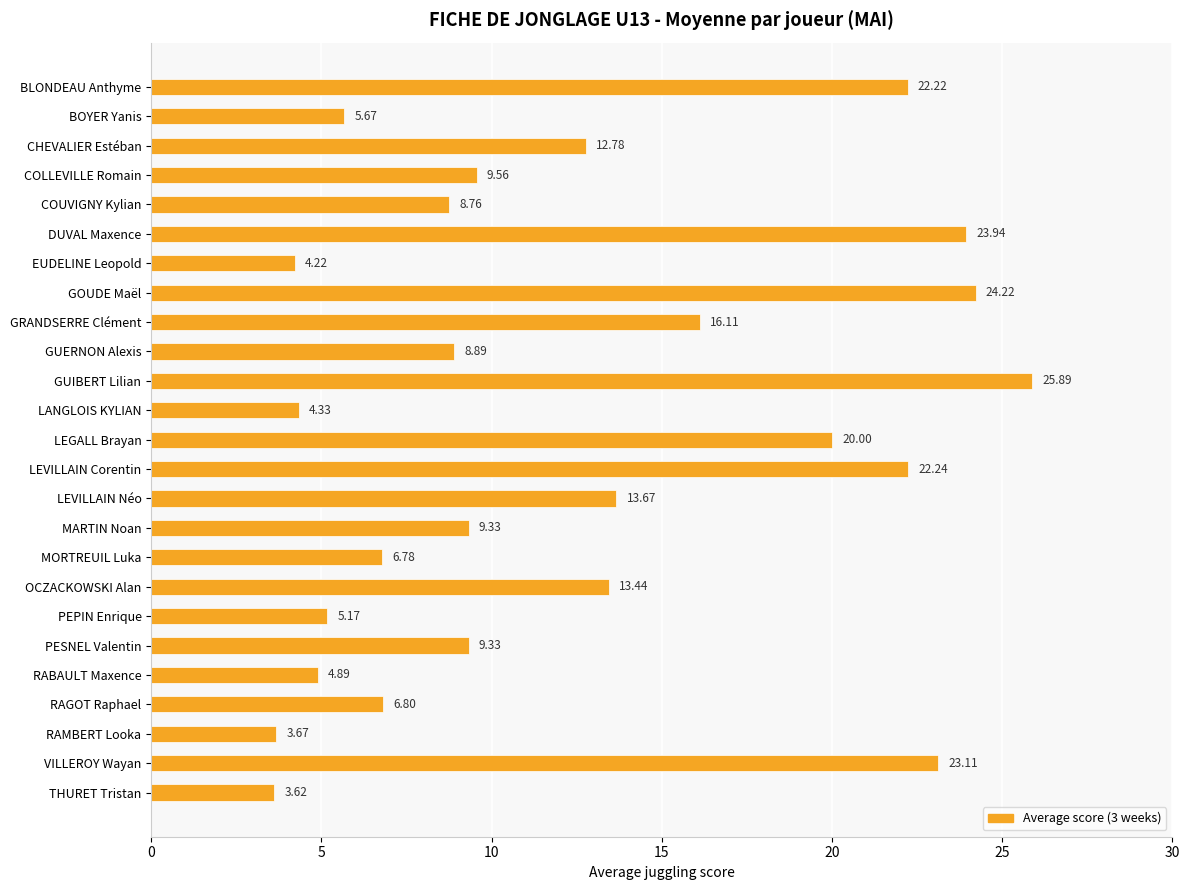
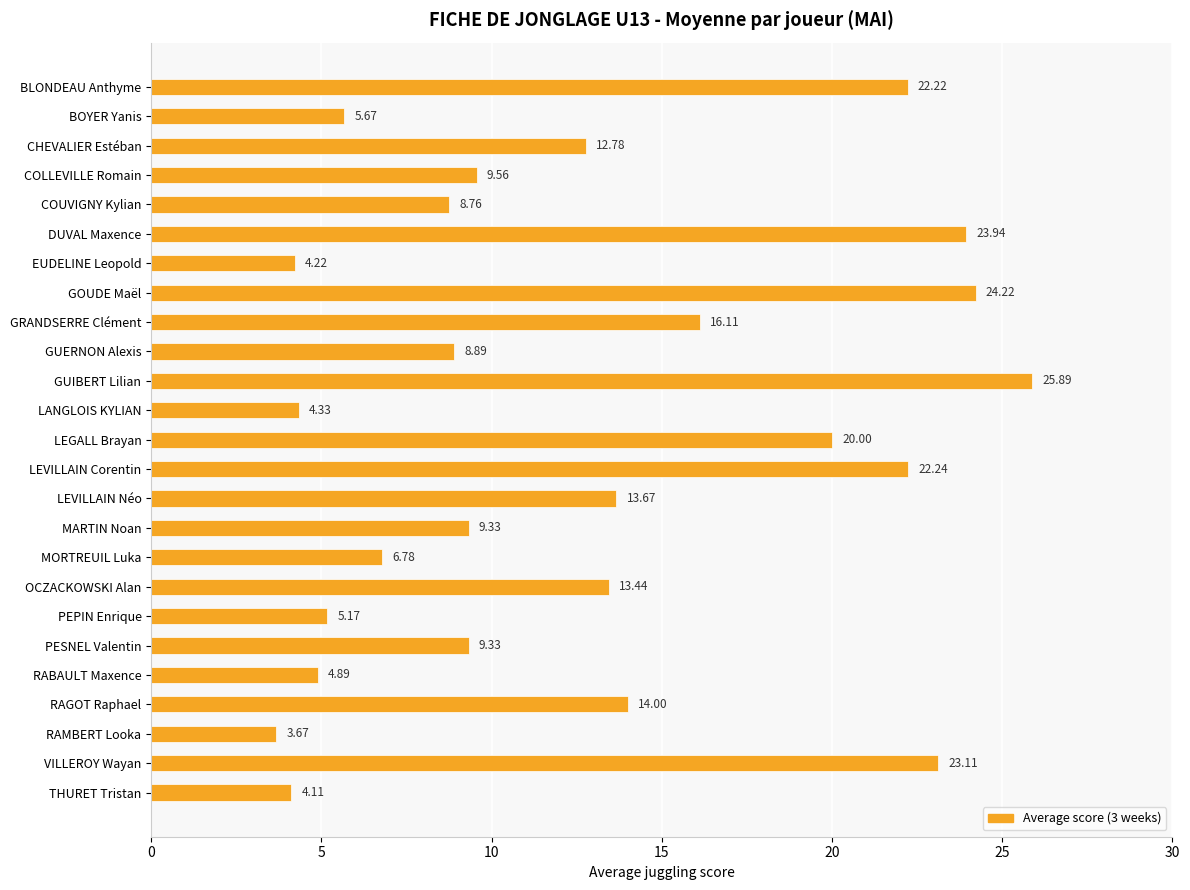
RAGOT Raphael: 6.80 -> 14.00
THURET Tristan: 3.62 -> 4.11
